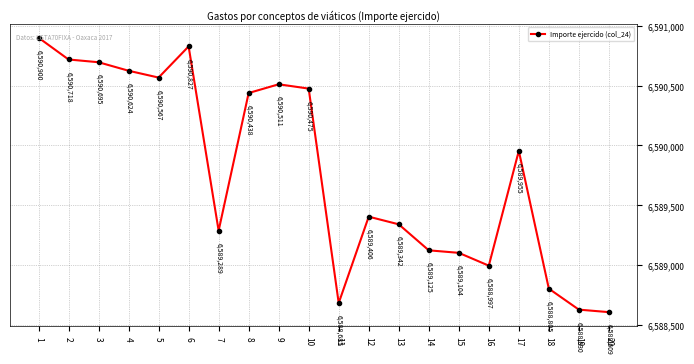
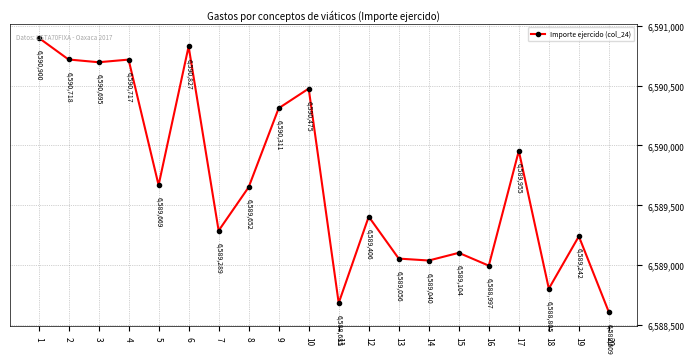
4: 6,590,624 -> 6,590,717
5: 6,590,567 -> 6,589,669
8: 6,590,438 -> 6,589,652
9: 6,590,511 -> 6,590,311
13: 6,589,342 -> 6,589,056
14: 6,589,125 -> 6,589,040
19: 6,588,630 -> 6,589,242
